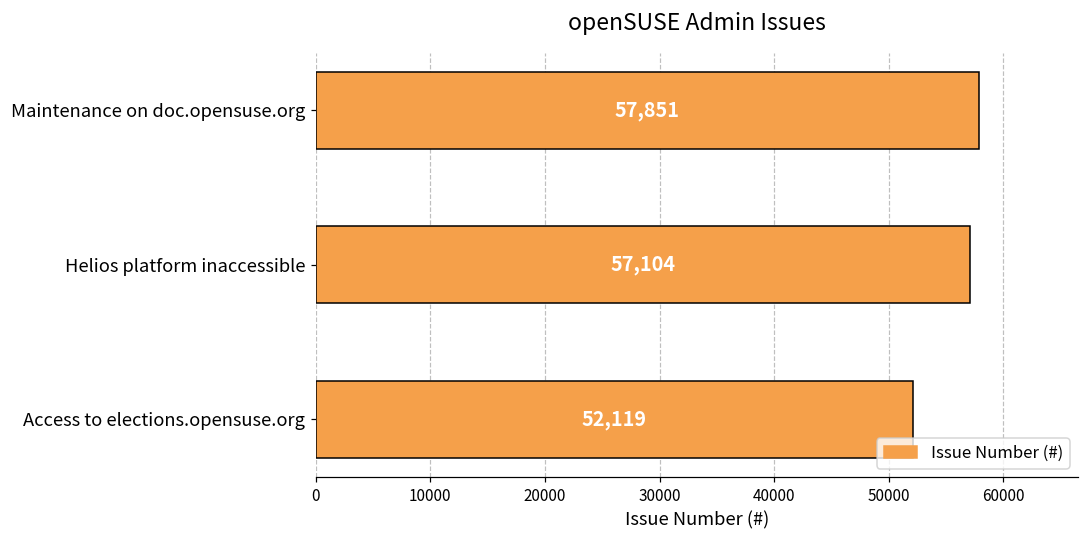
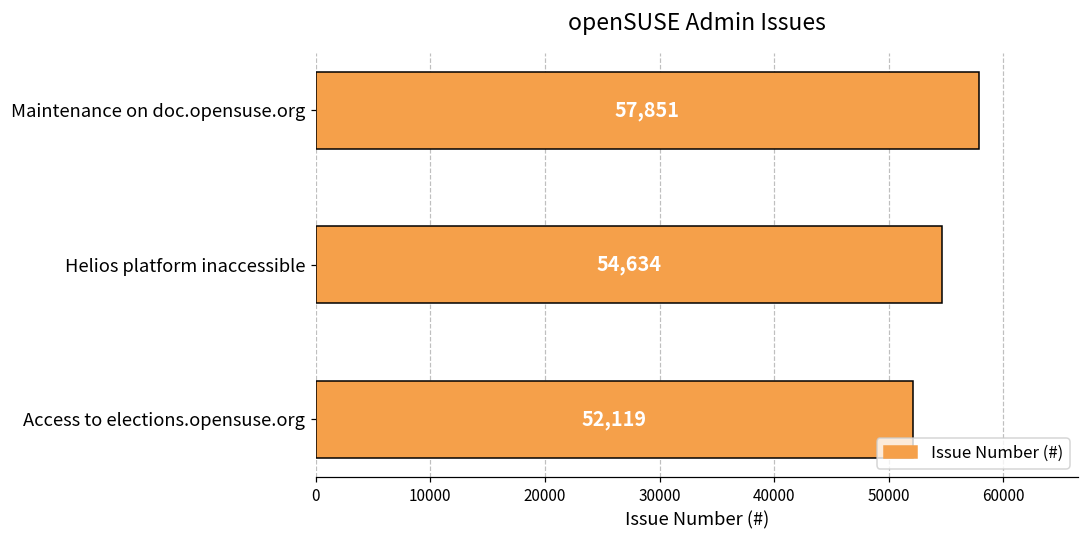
Helios platform inaccessible: 57,104 -> 54,634
